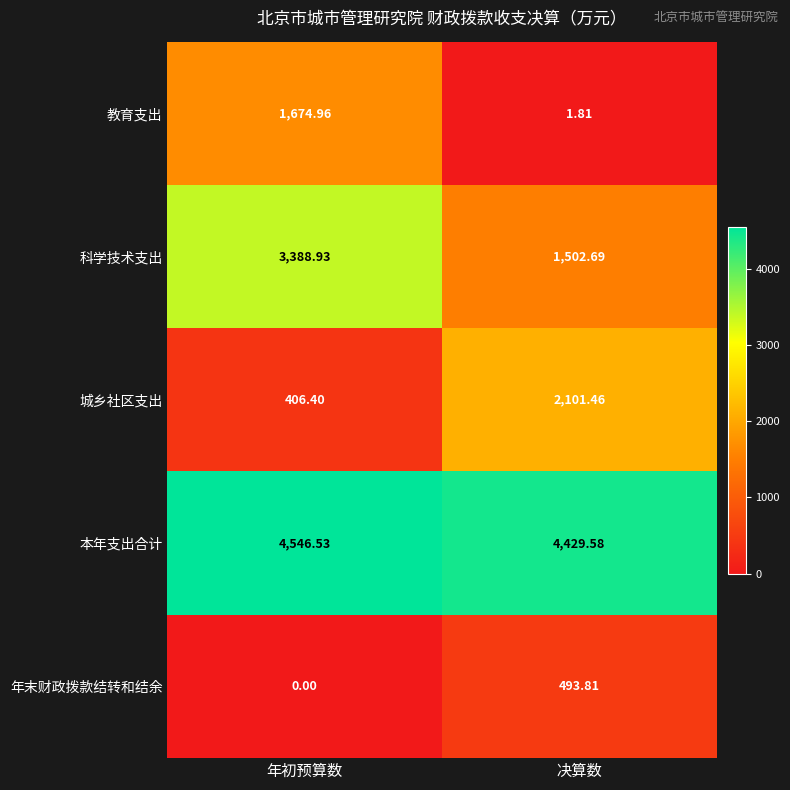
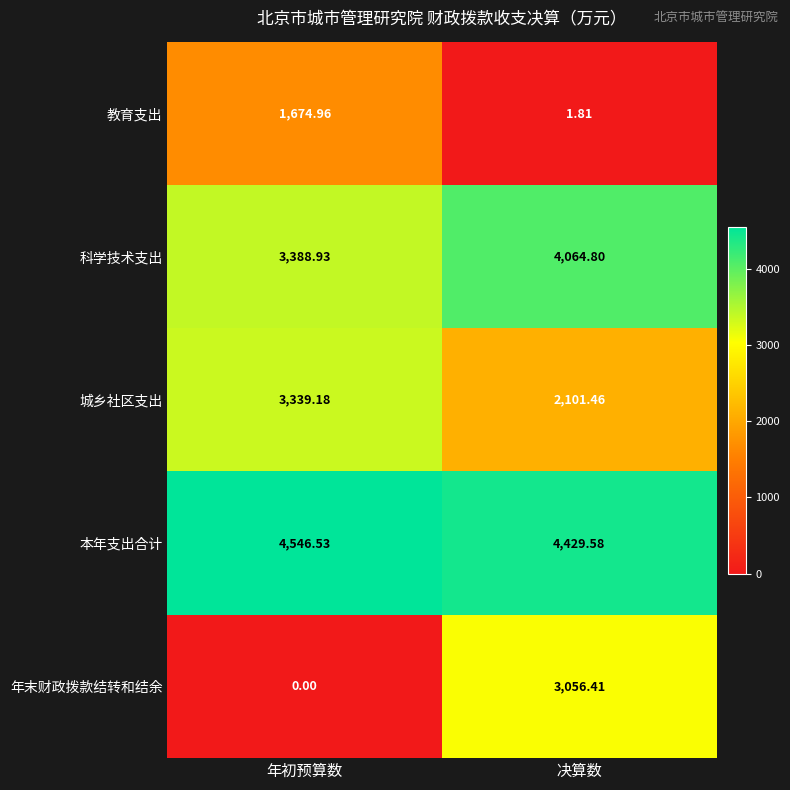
科学技术支出, 决算数: 1,502.69 -> 4,064.80
城乡社区支出, 年初预算数: 406.40 -> 3,339.18
年末财政拨款结转和结余, 决算数: 493.81 -> 3,056.41
